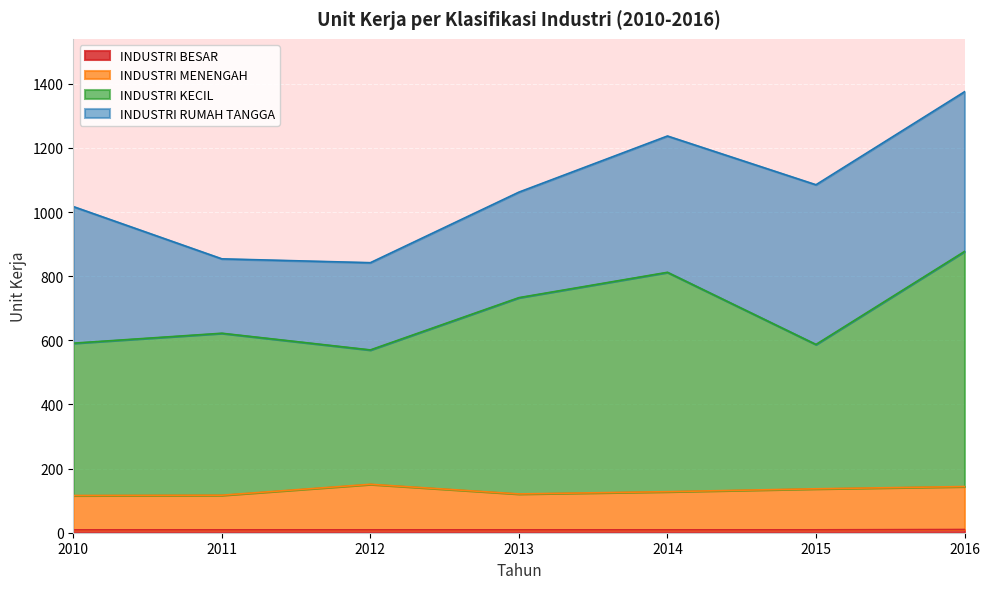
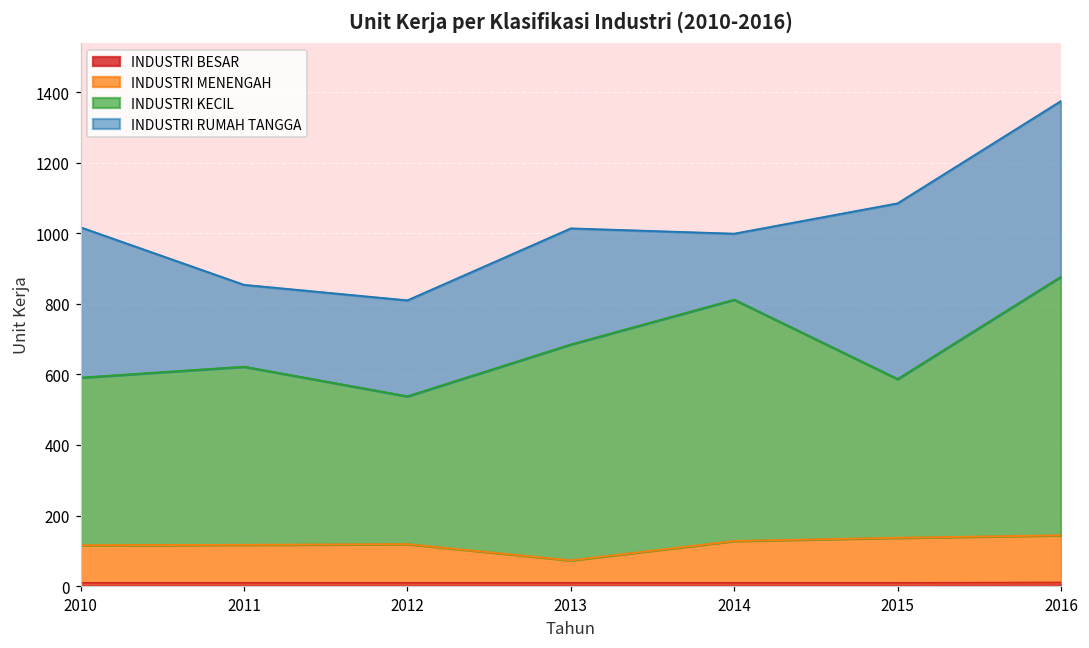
INDUSTRI MENENGAH, 2012: 140 -> 110
INDUSTRI MENENGAH, 2013: 110 -> 60
INDUSTRI RUMAH TANGGA, 2014: 430 -> 190
